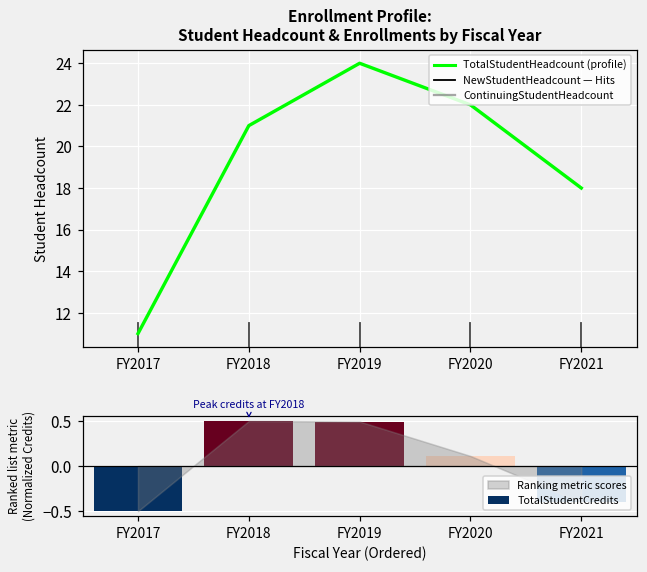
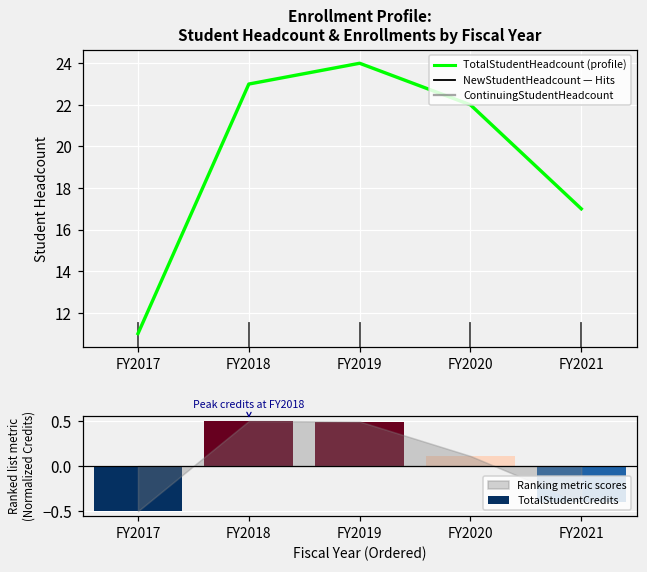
Enrollment Profile: Student Headcount & Enrollments by Fiscal Year, FY2018: 21 -> 23
Enrollment Profile: Student Headcount & Enrollments by Fiscal Year, FY2021: 18 -> 17
